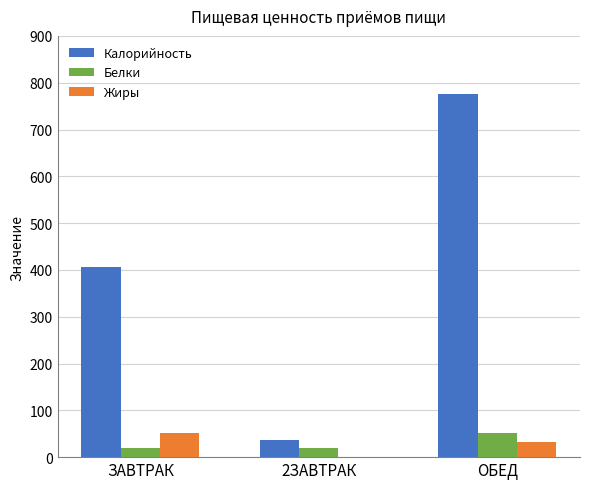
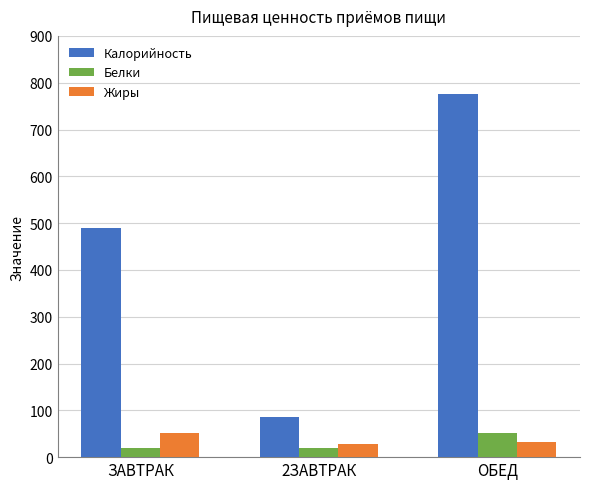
Калорийность, ЗАВТРАК: 410 -> 490
Калорийность, 2ЗАВТРАК: 40 -> 90
Жиры, 2ЗАВТРАК: 0 -> 30
